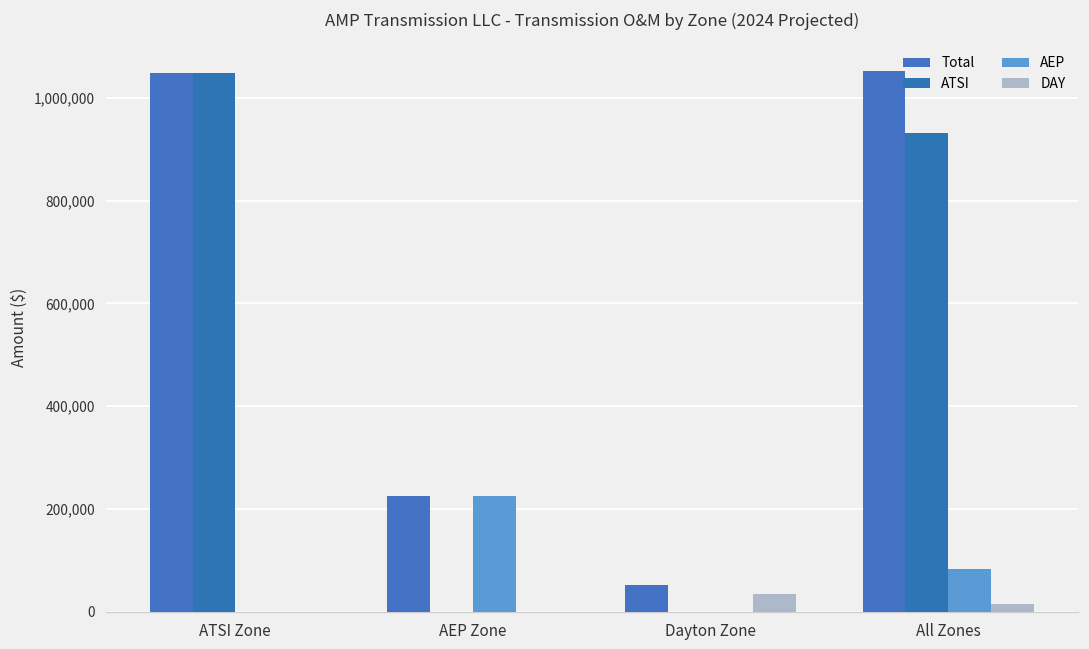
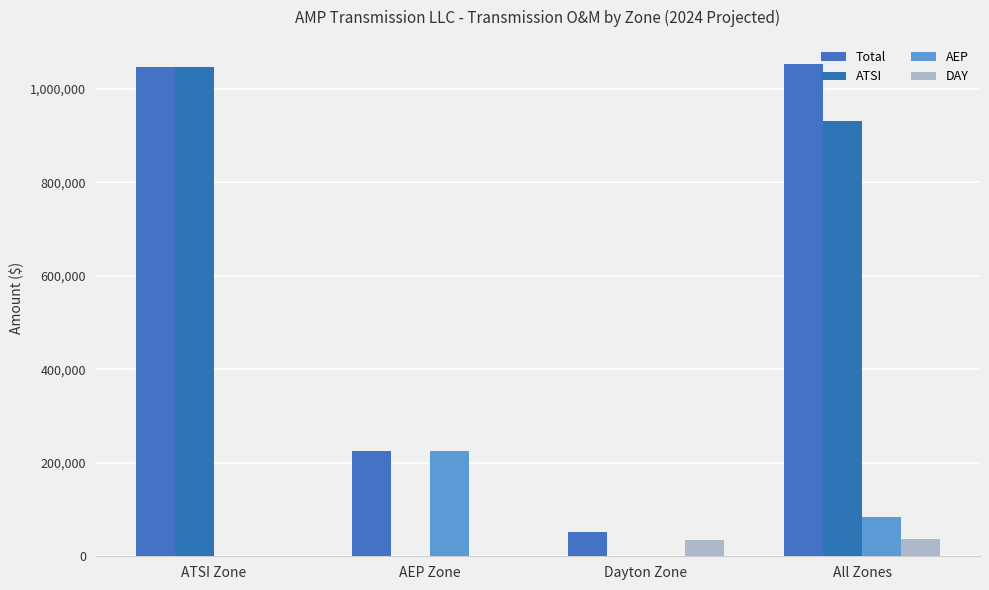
DAY, All Zones: 20,000 -> 40,000
